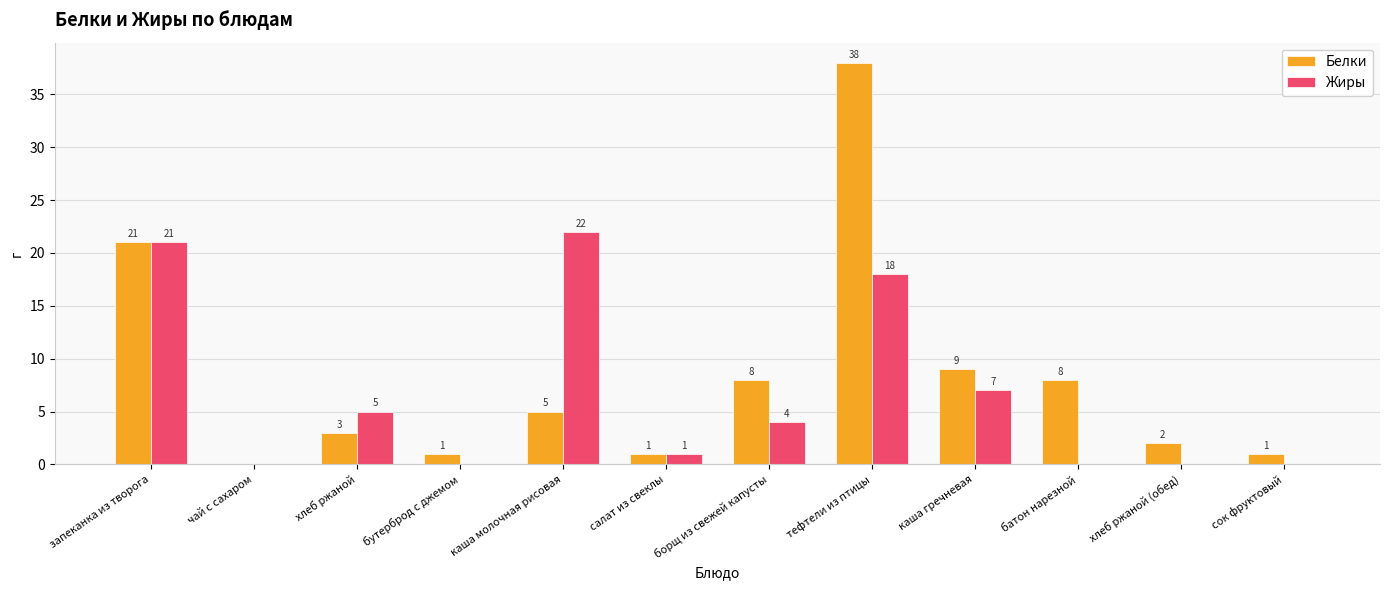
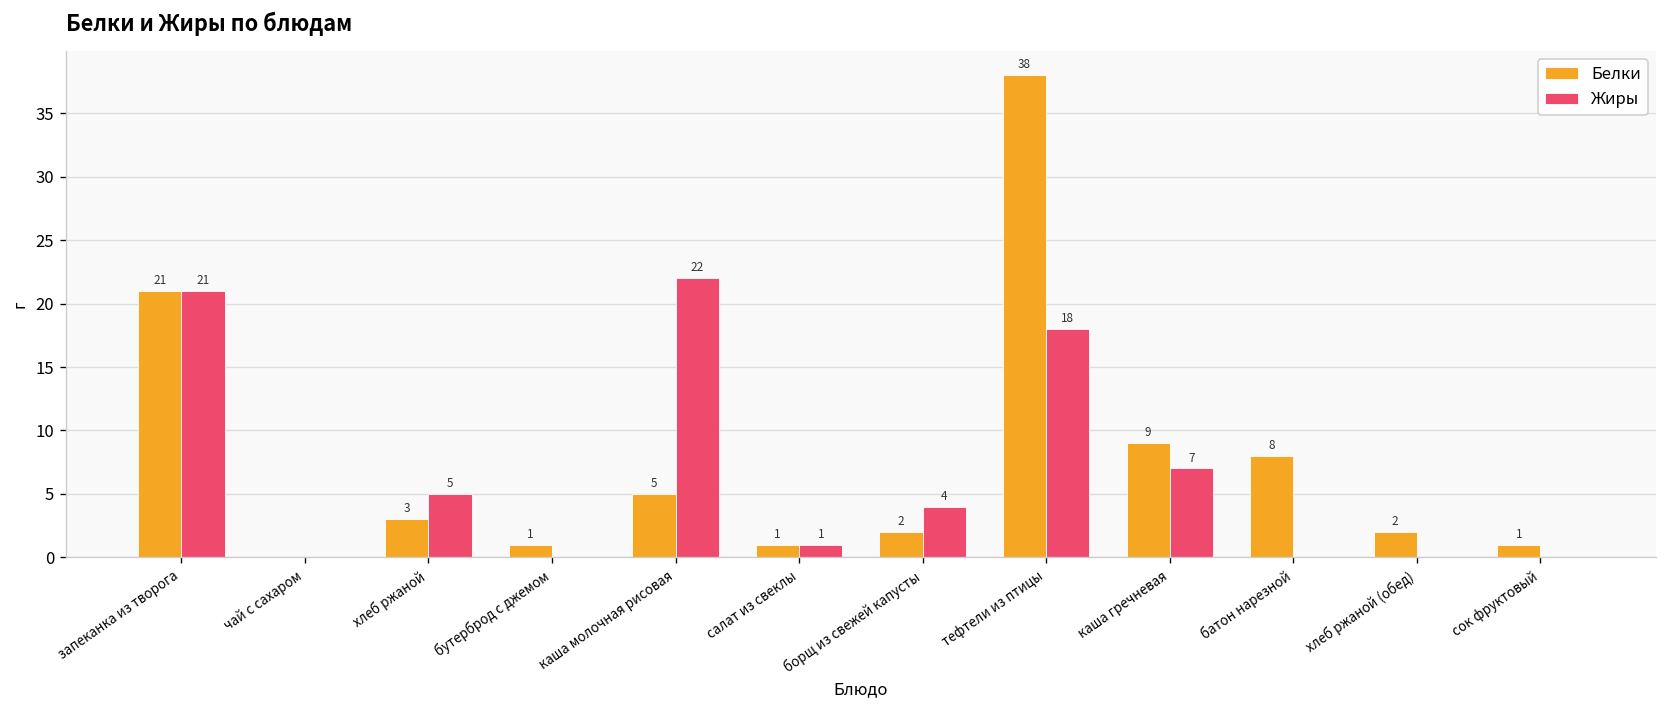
Белки, борщ из свежей капусты: 8 -> 2
